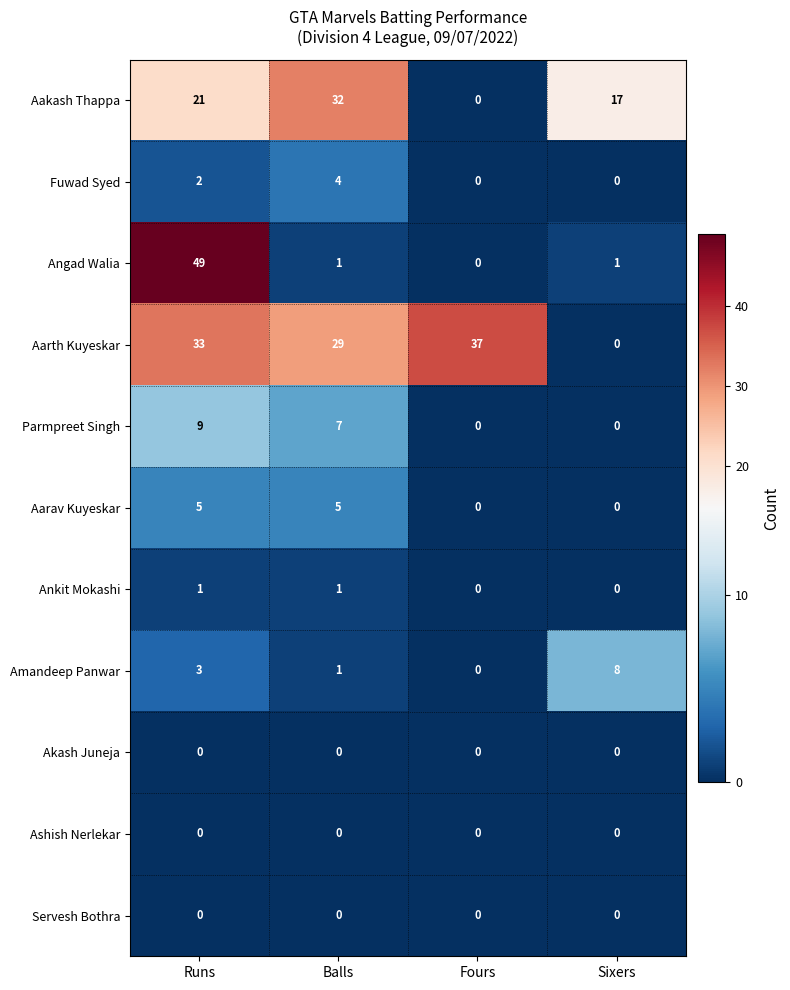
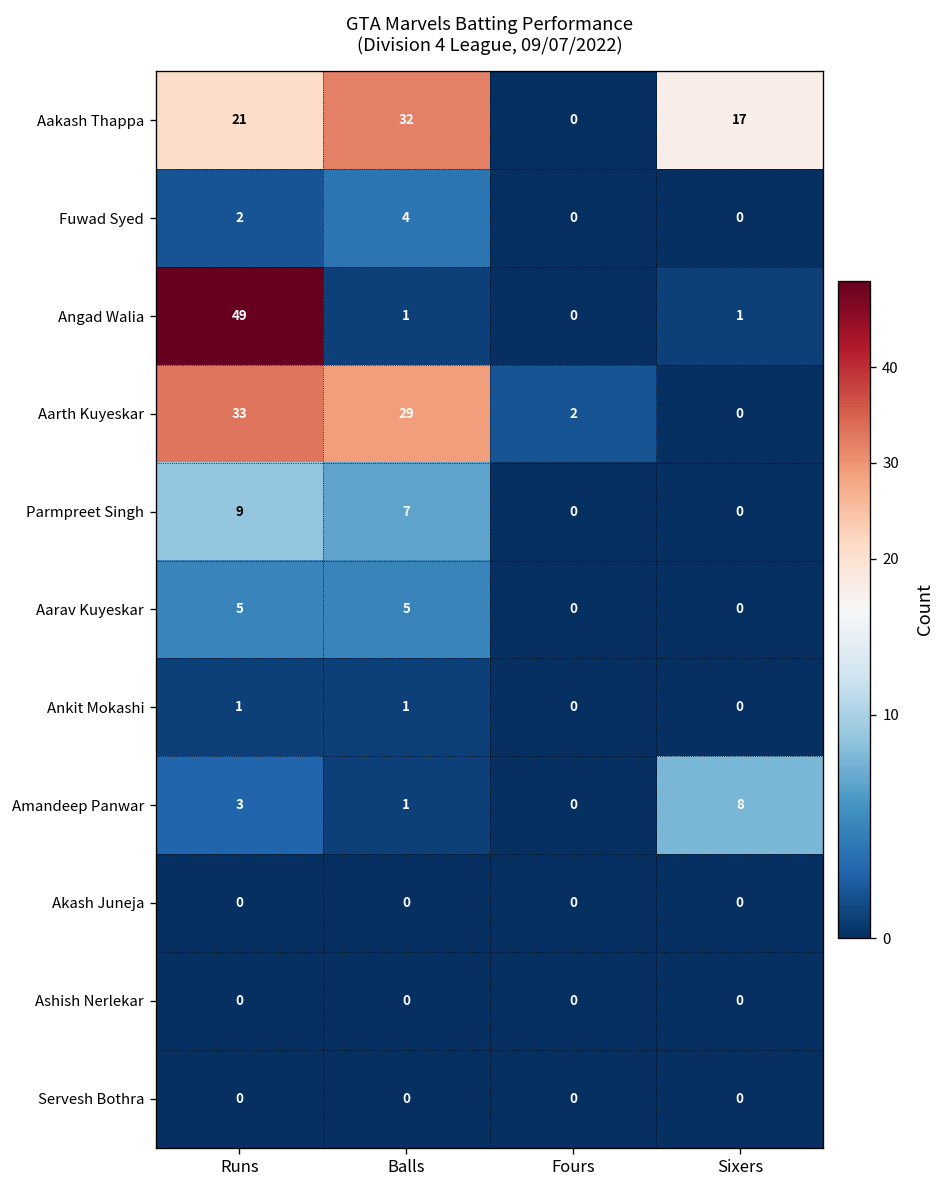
Aarth Kuyeskar, Fours: 37 -> 2
